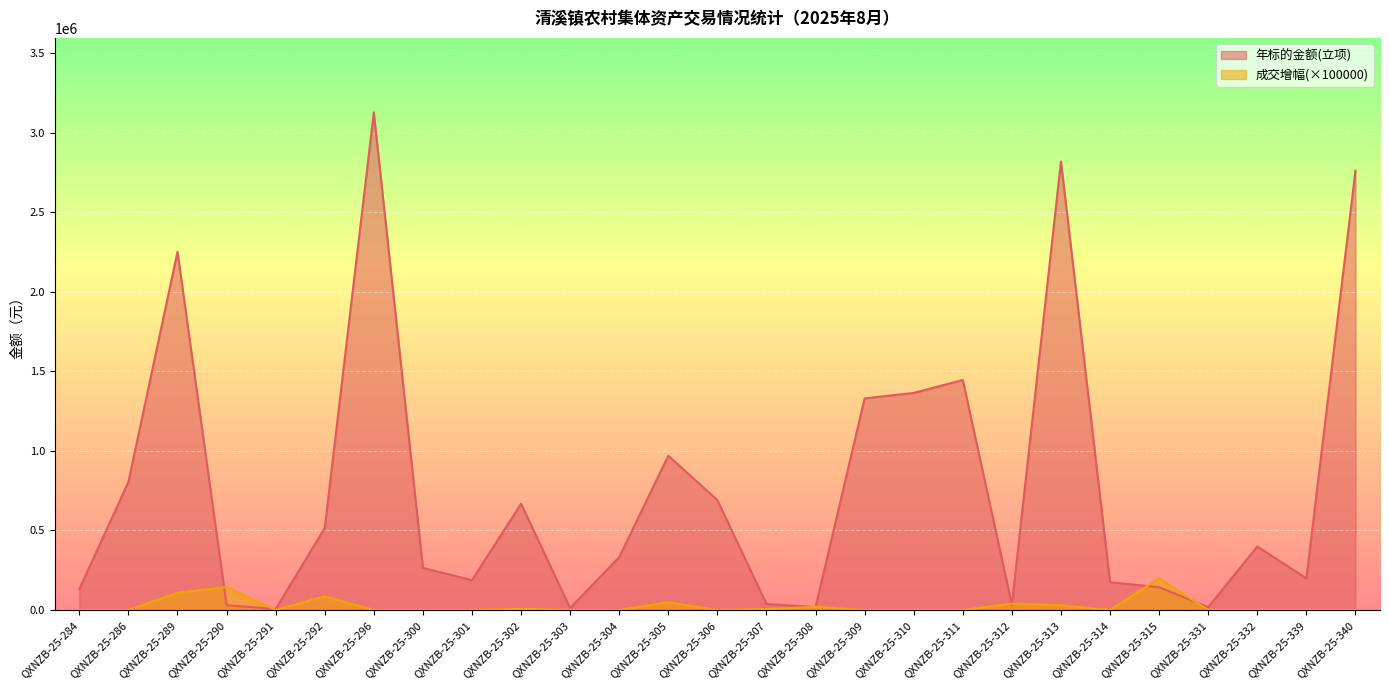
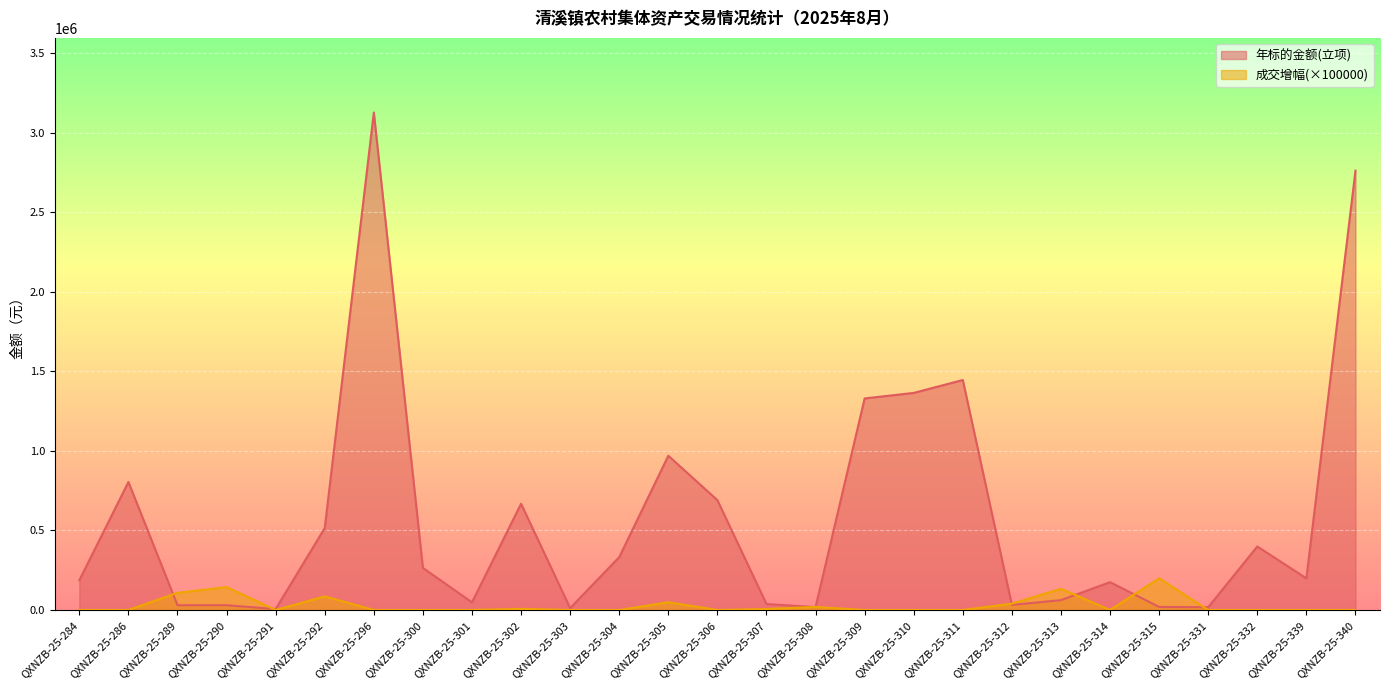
年标的金额(立项), QXNZB-25-284: 130000 -> 190000
年标的金额(立项), QXNZB-25-289: 2250000 -> 30000
年标的金额(立项), QXNZB-25-301: 190000 -> 50000
年标的金额(立项), QXNZB-25-313: 2820000 -> 60000
成交增幅(×100000), QXNZB-25-313: 30000 -> 130000
年标的金额(立项), QXNZB-25-315: 140000 -> 20000
